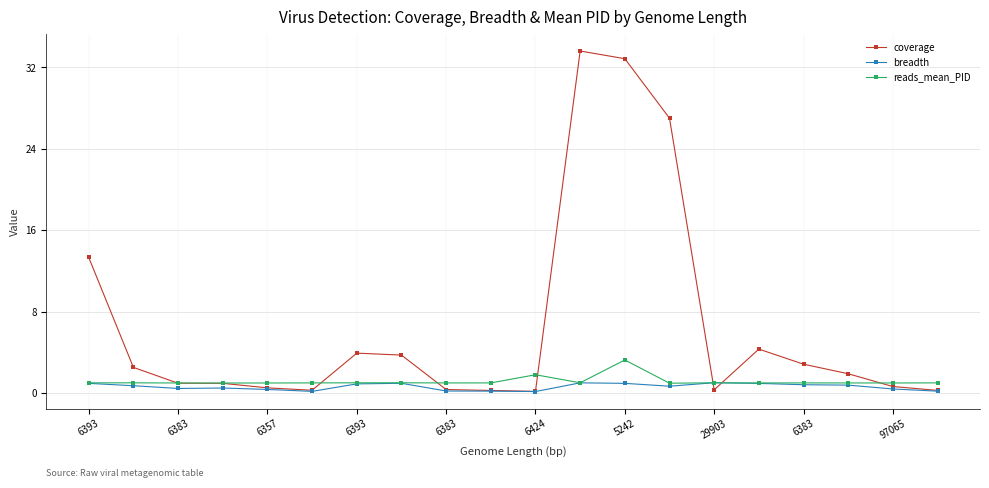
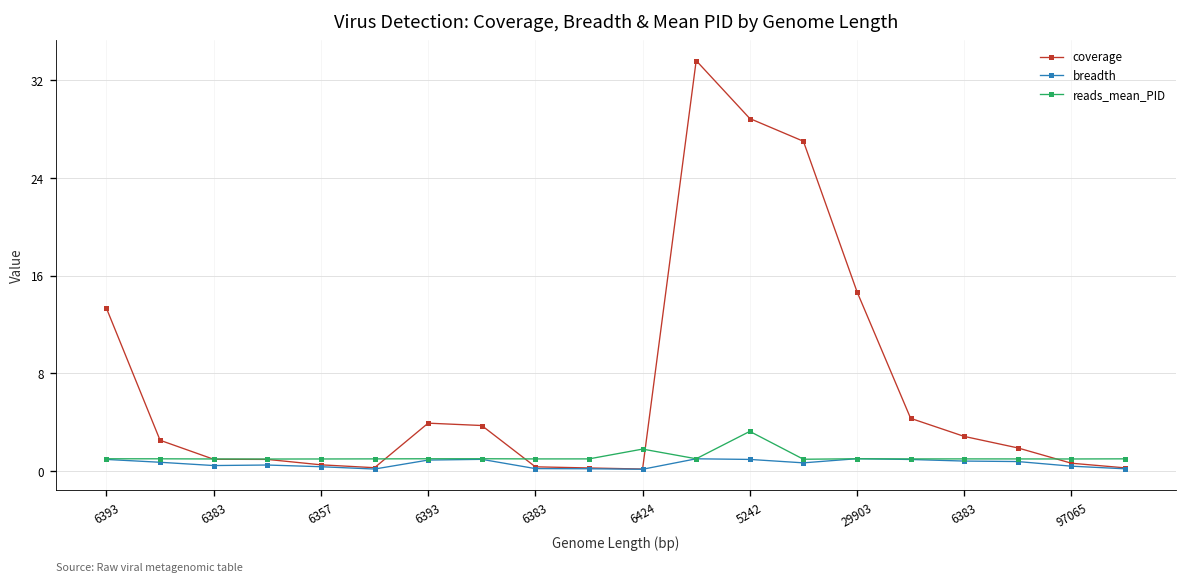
coverage, 5242: 32.9 -> 28.9
coverage, 29903: 0.3 -> 14.7
